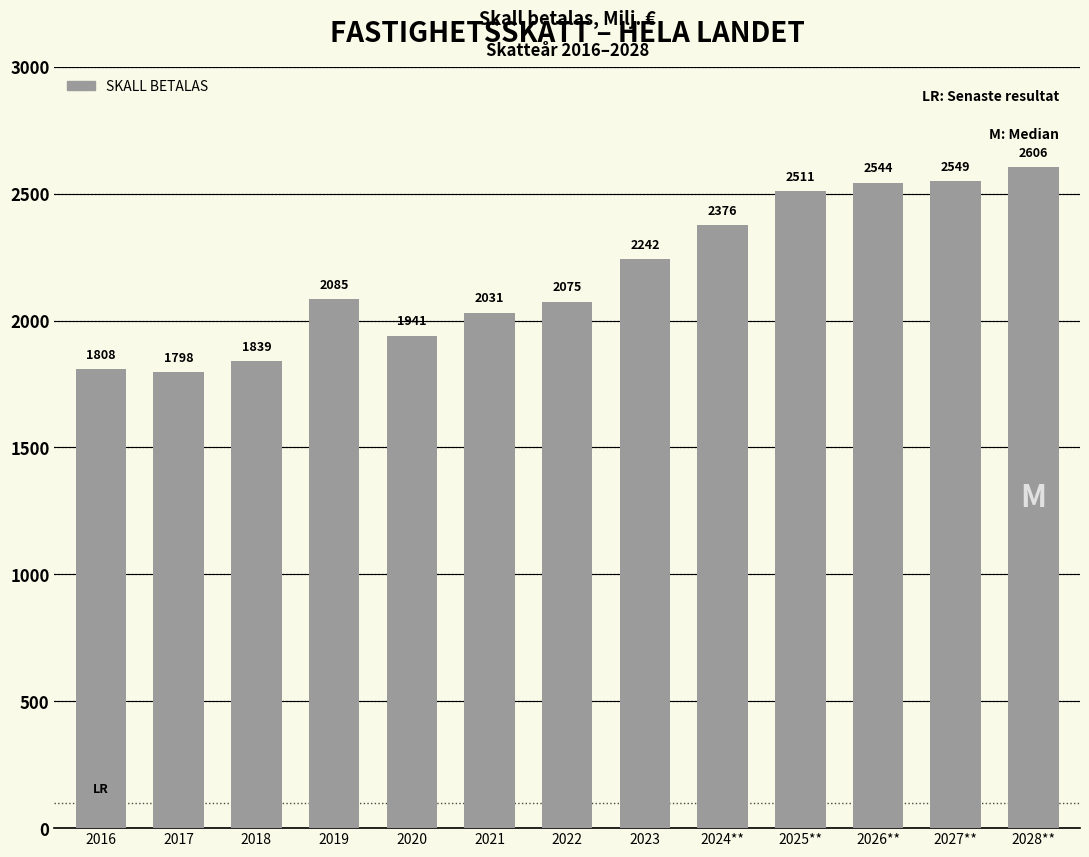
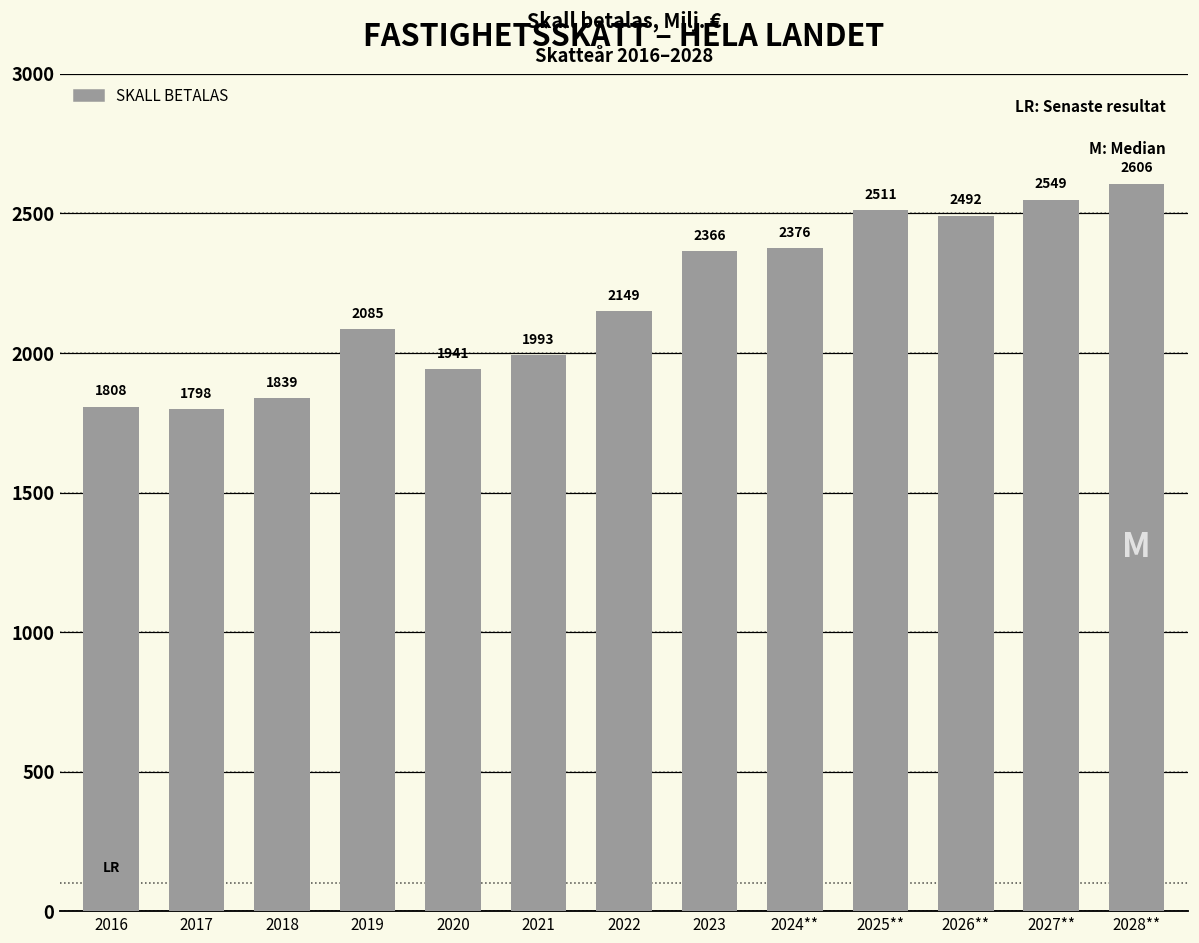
2021: 2031 -> 1993
2022: 2075 -> 2149
2023: 2242 -> 2366
2026**: 2544 -> 2492
